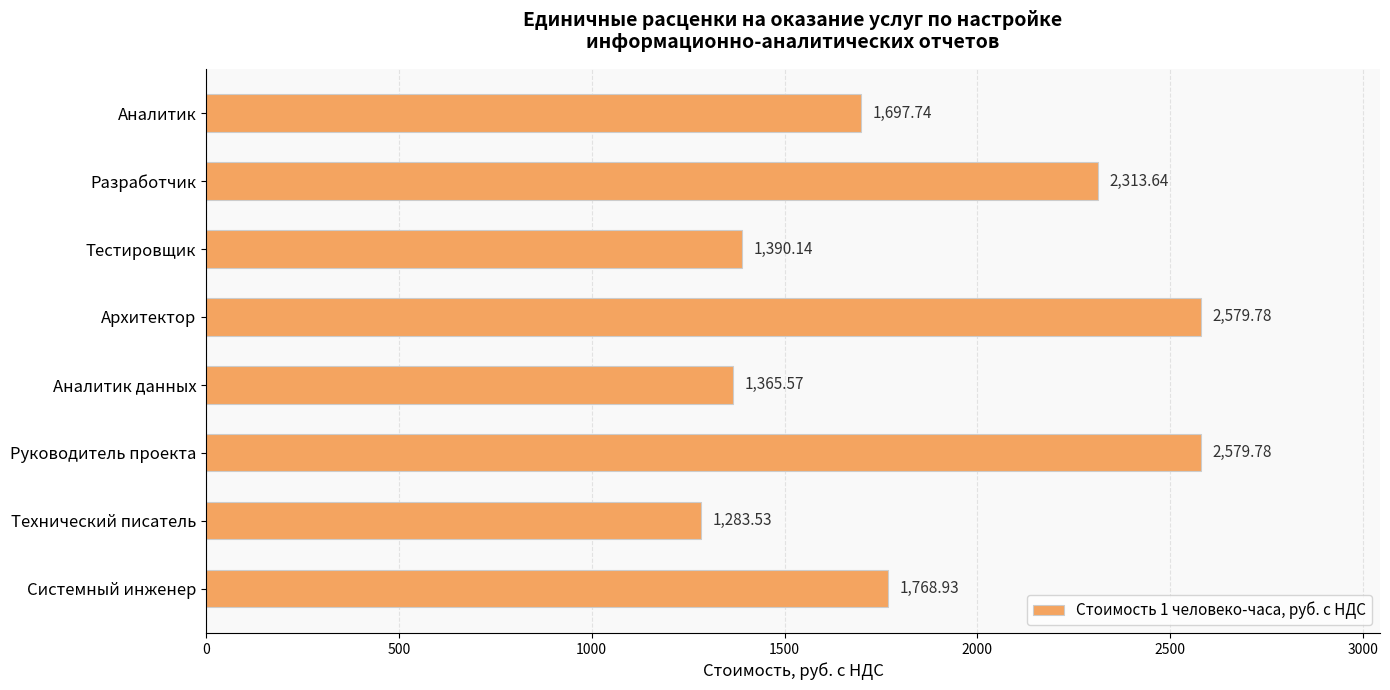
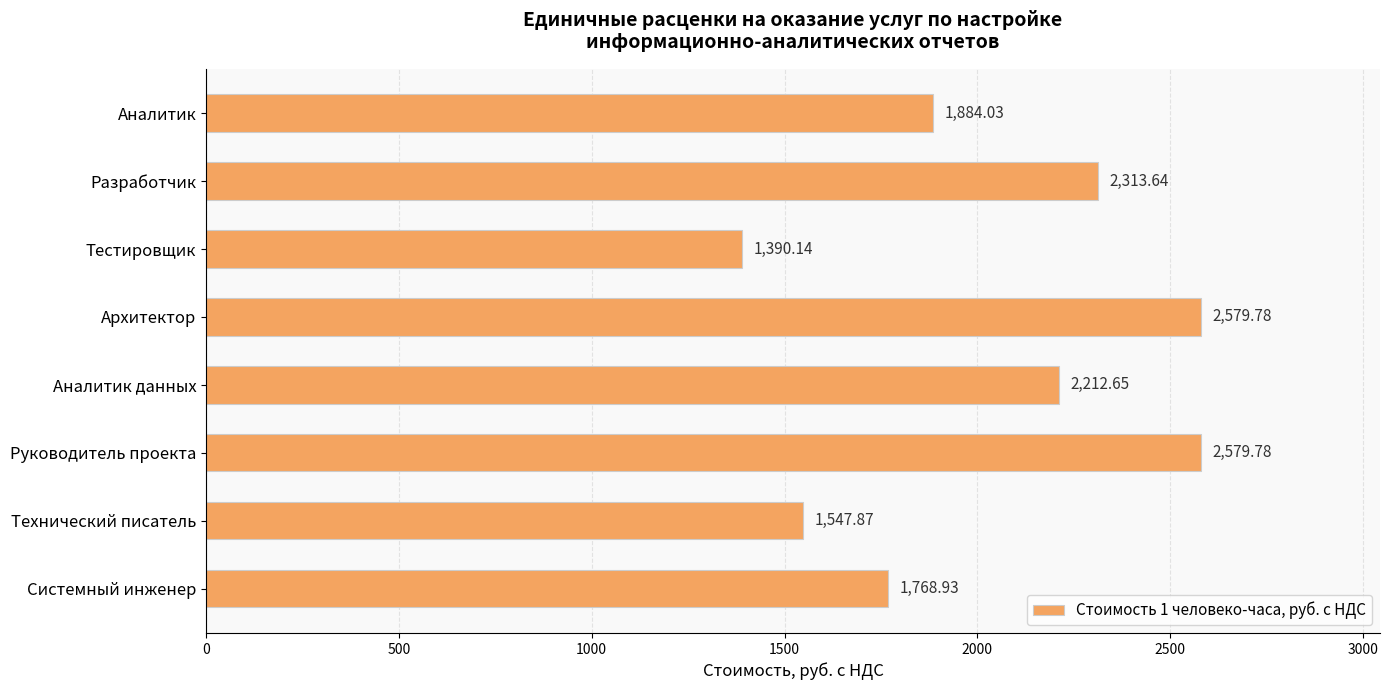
Аналитик: 1,697.74 -> 1,884.03
Аналитик данных: 1,365.57 -> 2,212.65
Технический писатель: 1,283.53 -> 1,547.87
